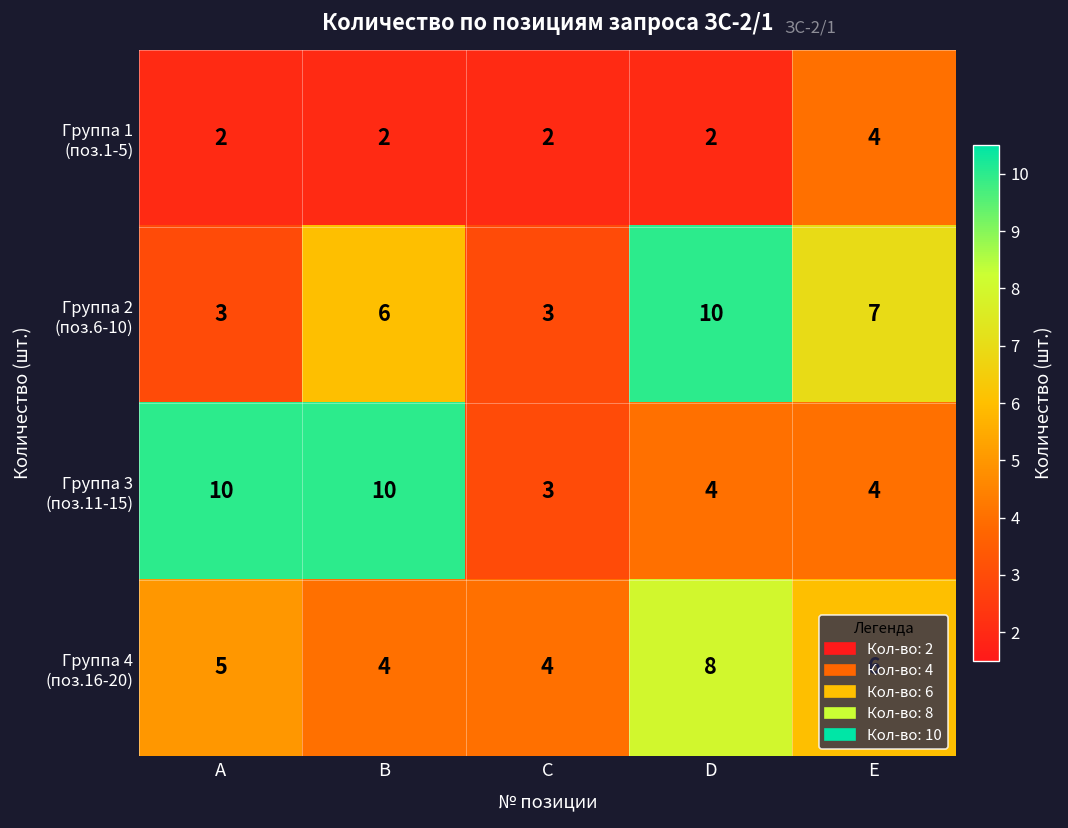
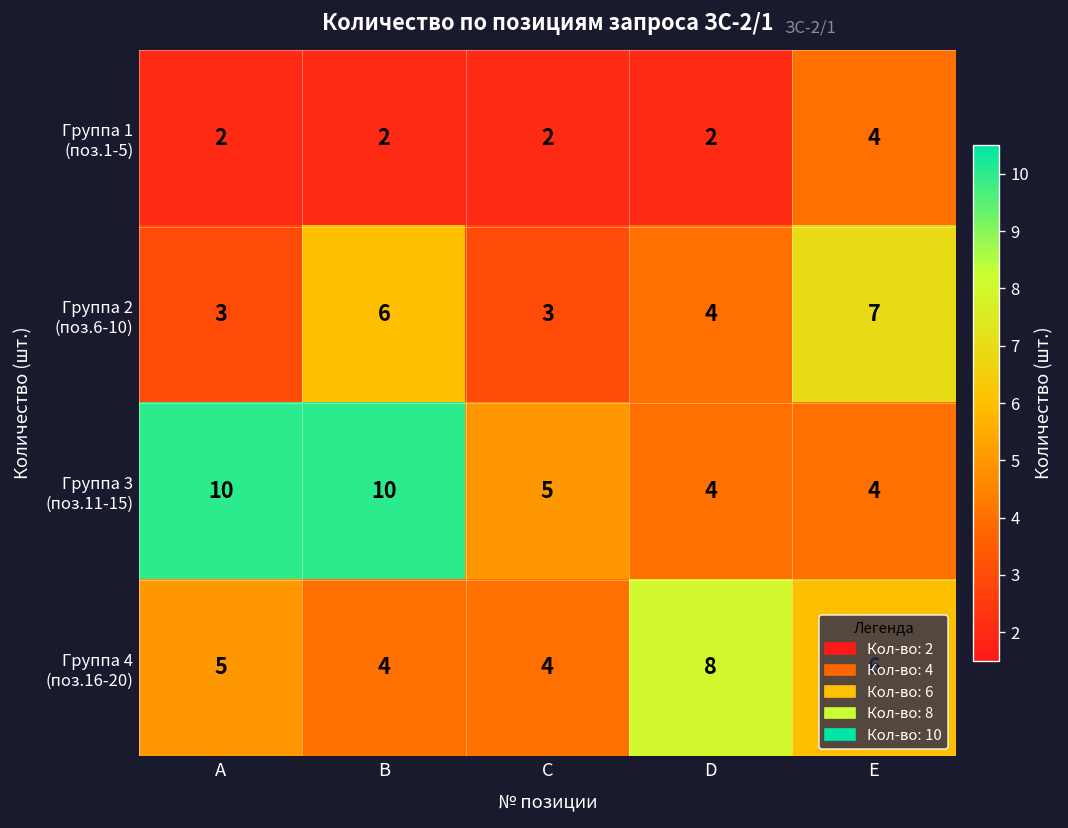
Группа 2 (поз.6-10), D: 10 -> 4
Группа 3 (поз.11-15), C: 3 -> 5
